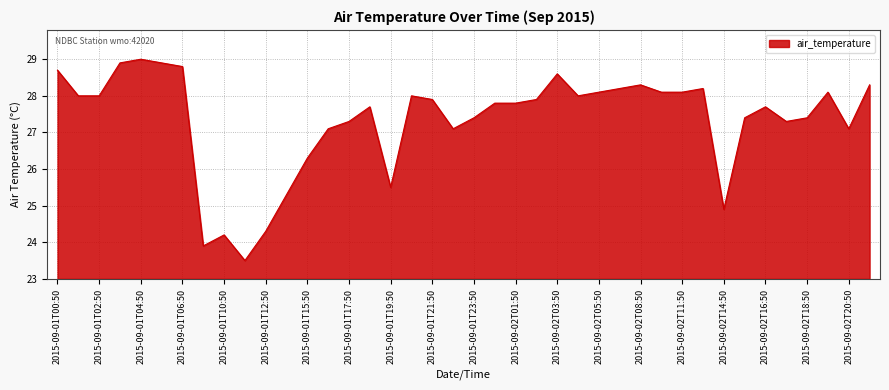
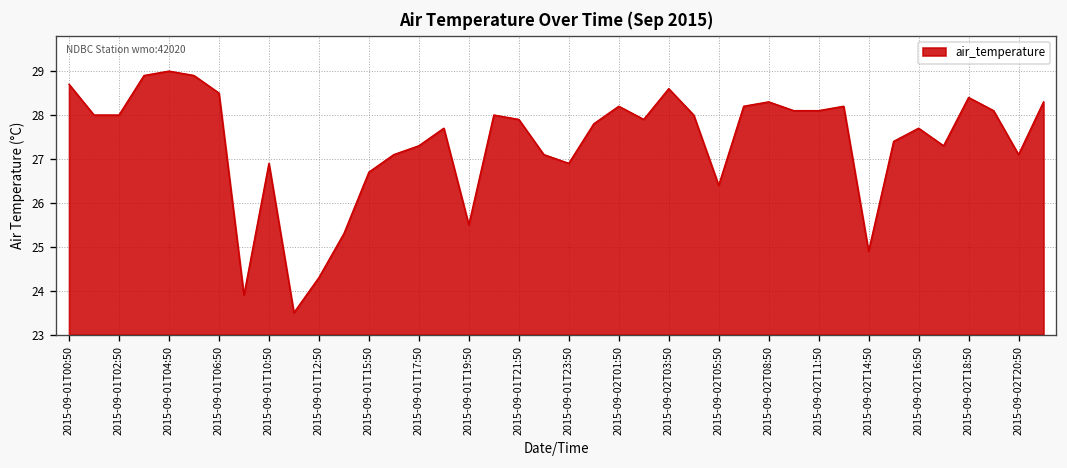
2015-09-01T06:50: 28.8 -> 28.5
2015-09-01T10:50: 24.2 -> 26.9
2015-09-01T15:50: 26.3 -> 26.7
2015-09-01T23:50: 27.4 -> 26.9
2015-09-02T01:50: 27.8 -> 28.2
2015-09-02T05:50: 28.1 -> 26.4
2015-09-02T18:50: 27.4 -> 28.4
